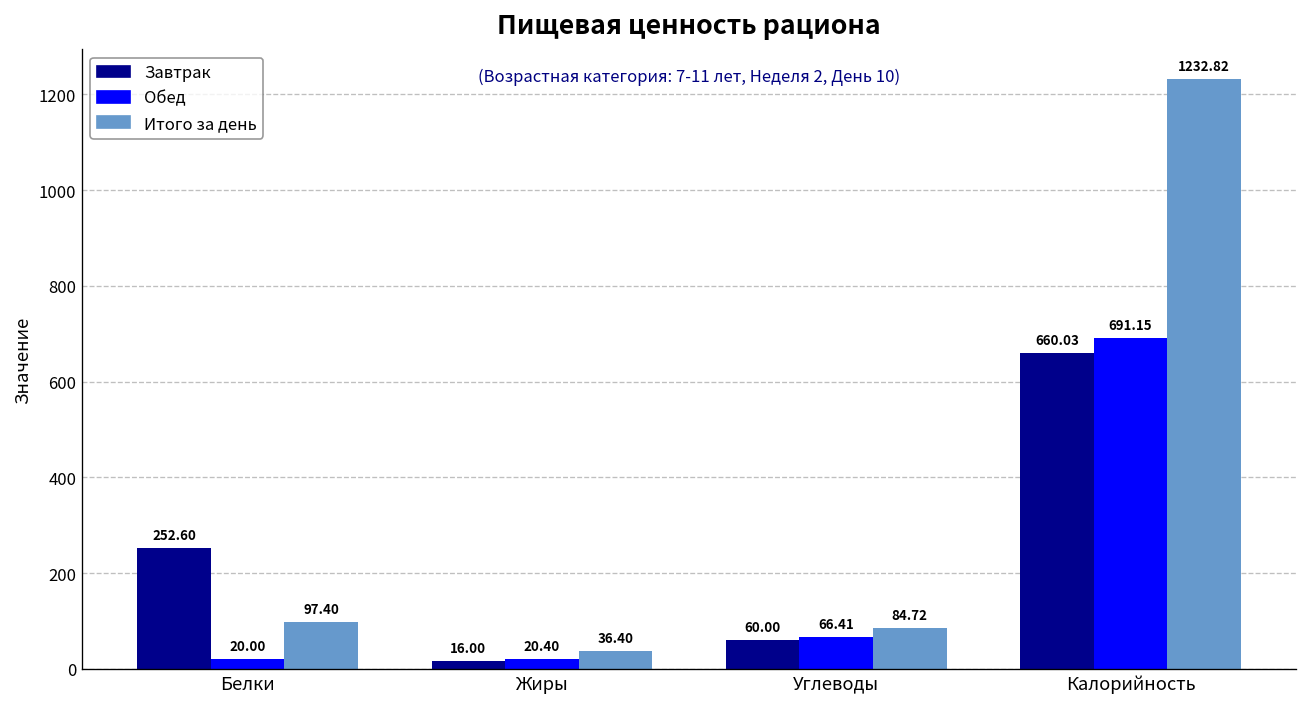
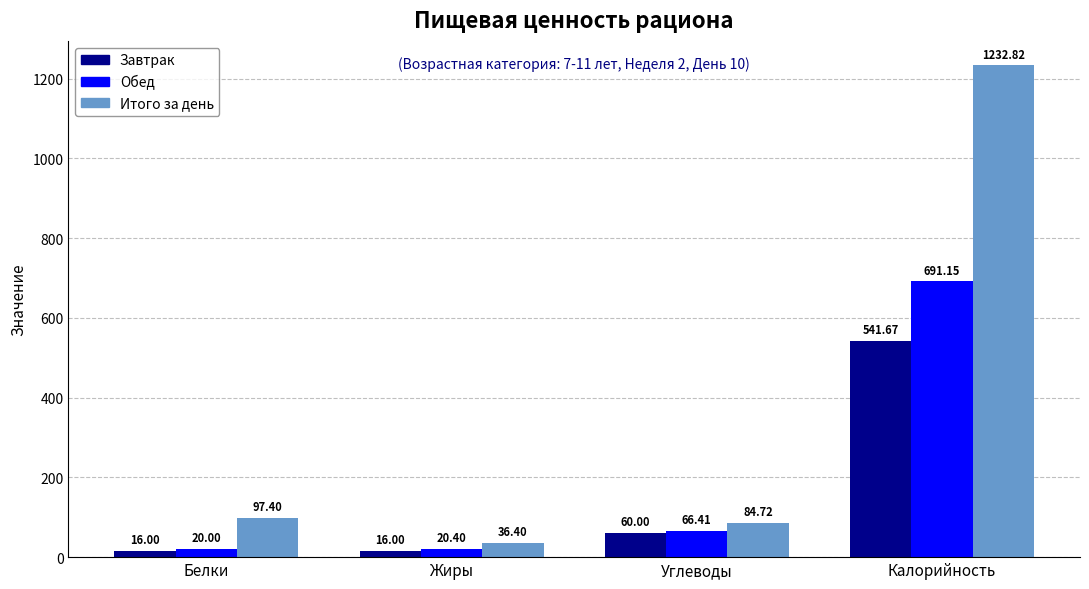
Завтрак, Белки: 252.60 -> 16.00
Завтрак, Калорийность: 660.03 -> 541.67
